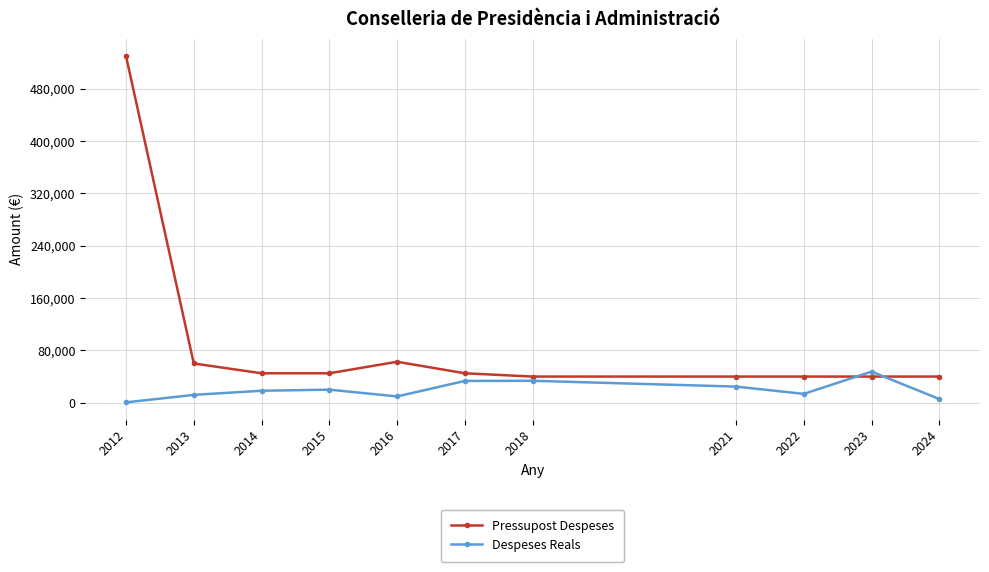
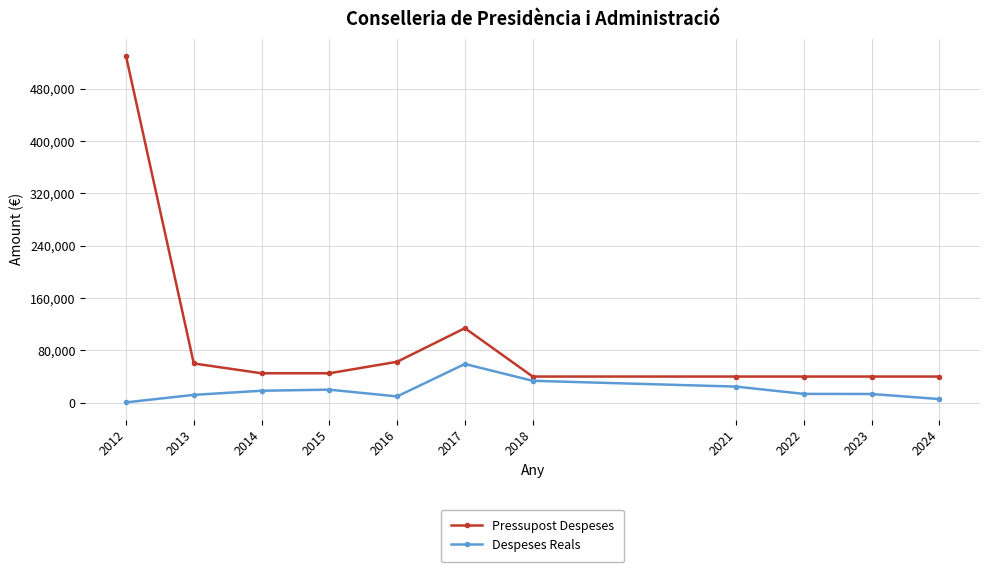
Pressupost Despeses, 2017: 50,000 -> 110,000
Despeses Reals, 2017: 30,000 -> 60,000
Despeses Reals, 2023: 50,000 -> 10,000
